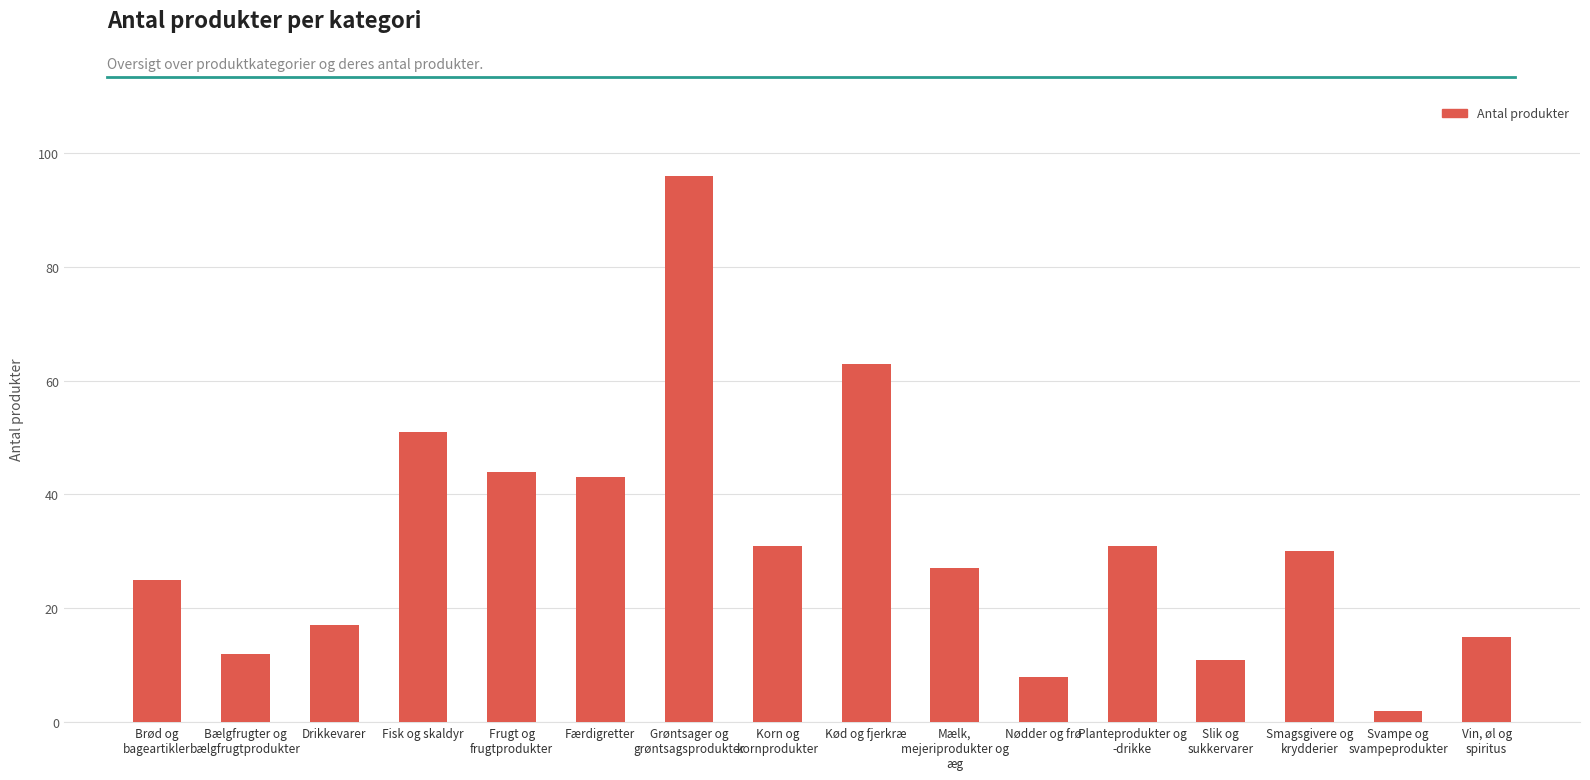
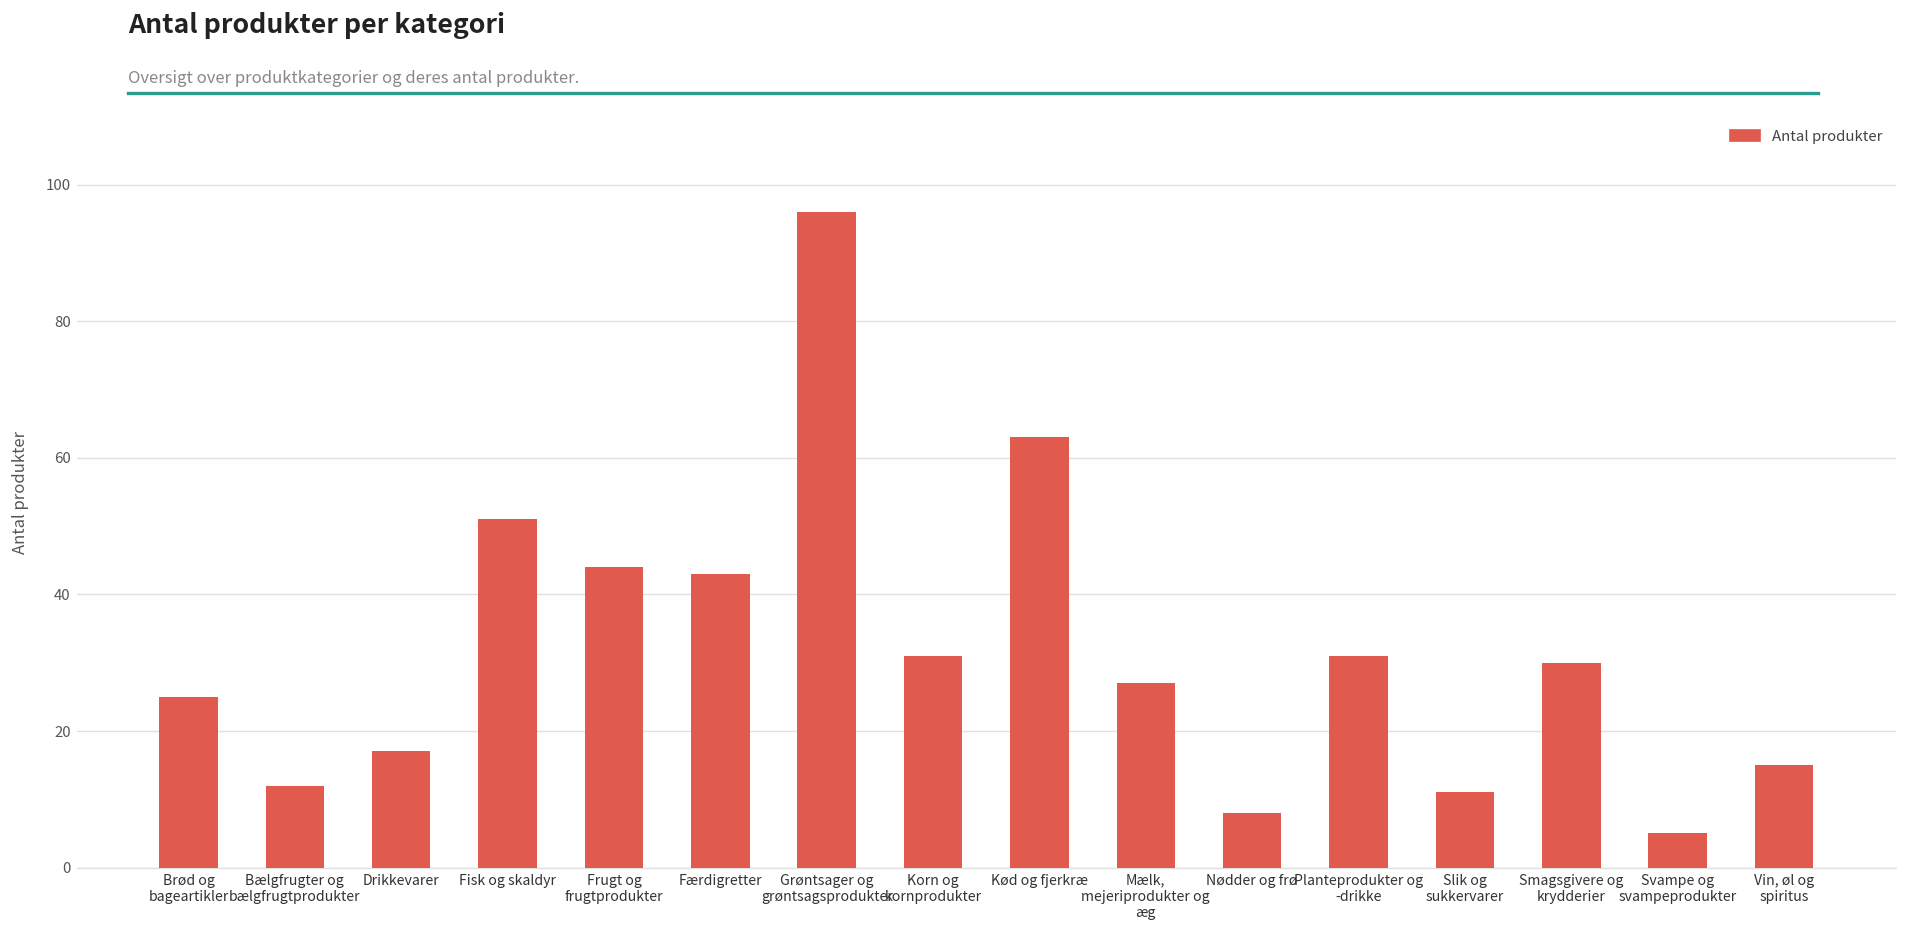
Svampe og svampeprodukter: 2 -> 5
